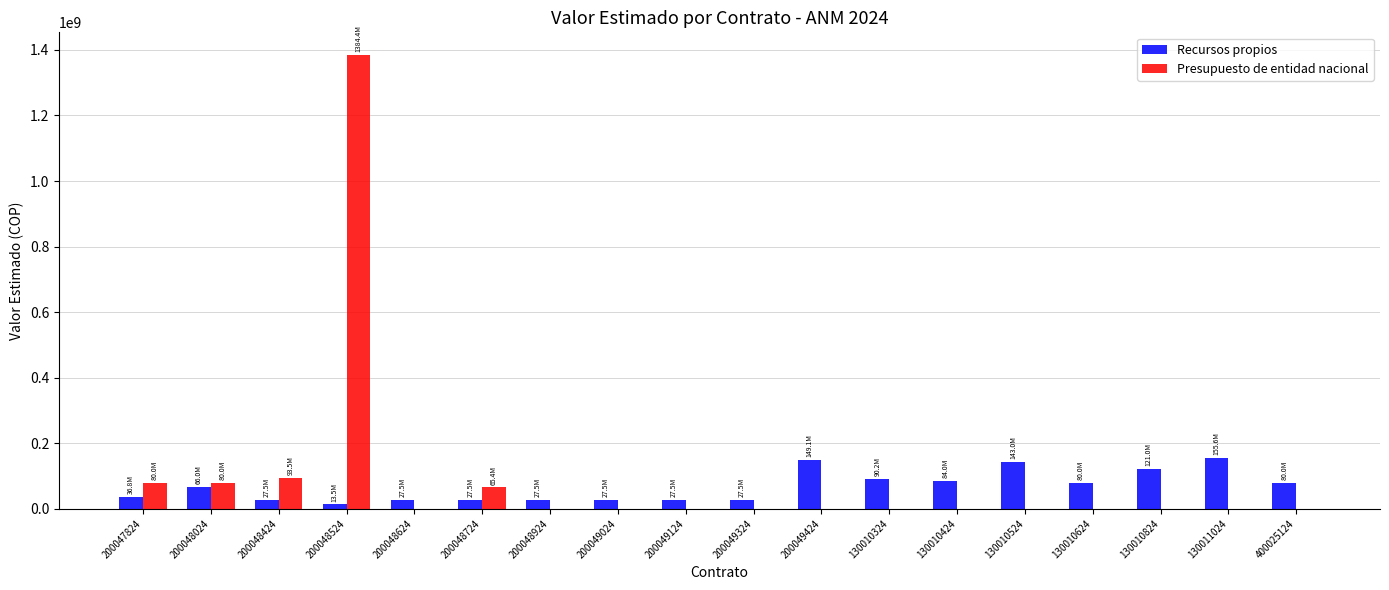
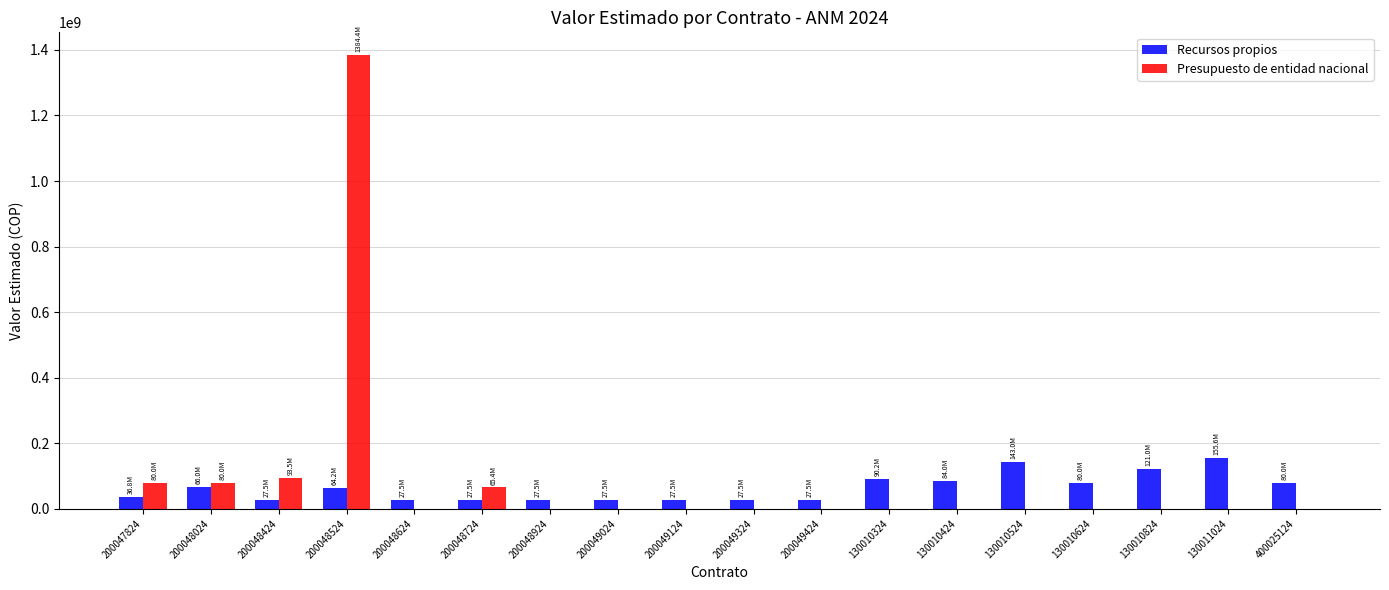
Recursos propios, 200048524: 13.5M -> 64.2M
Recursos propios, 200049424: 149.1M -> 27.5M
